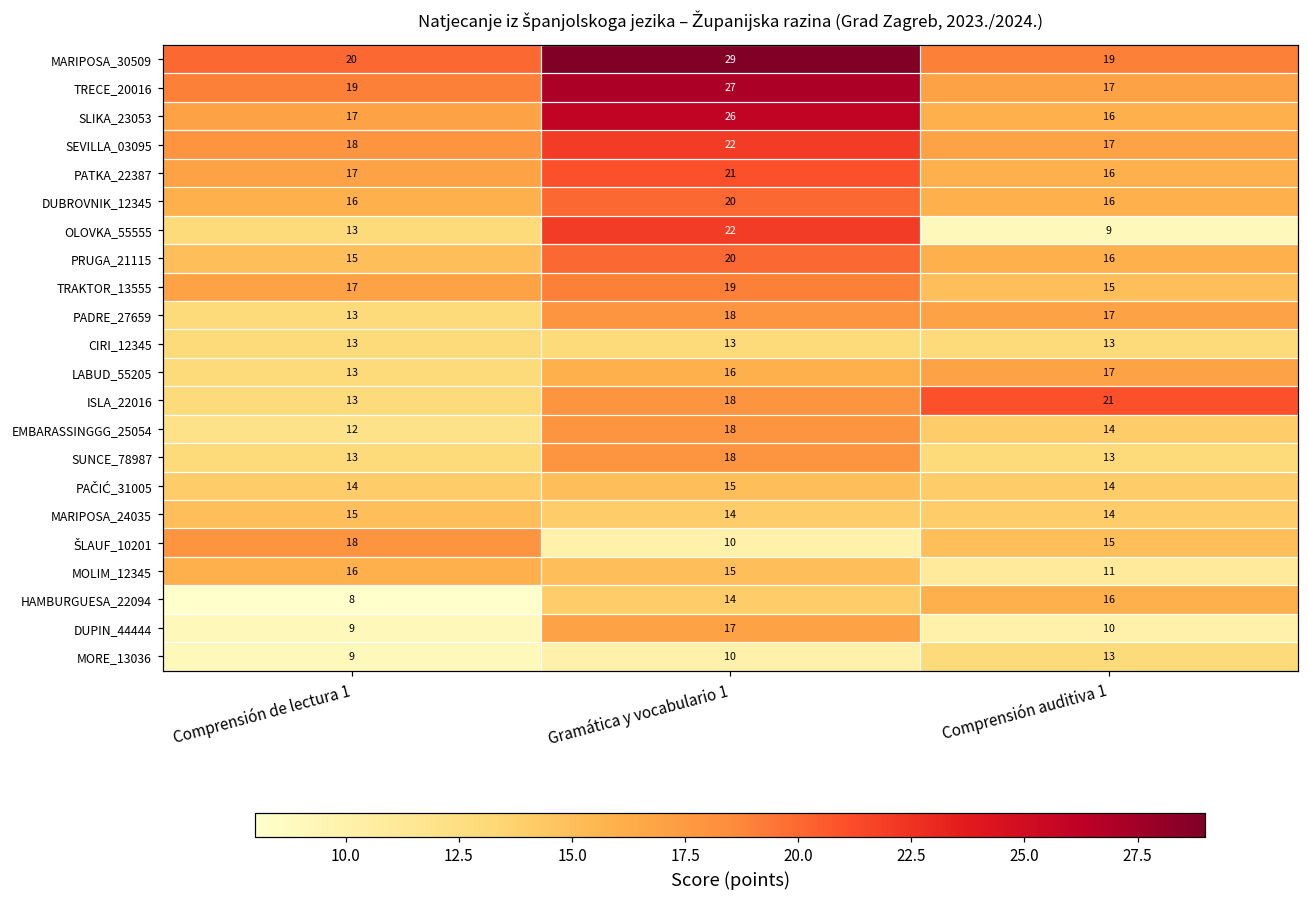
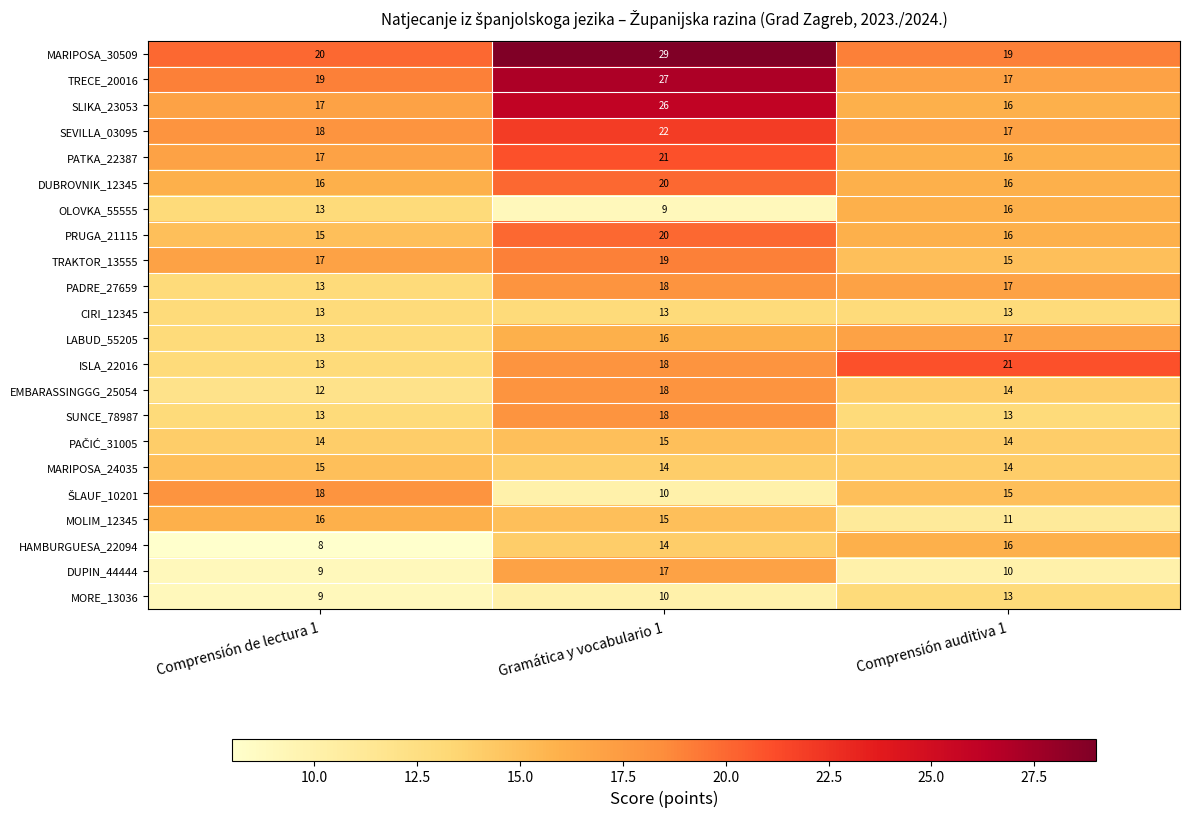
OLOVKA_55555, Gramática y vocabulario 1: 22 -> 9
OLOVKA_55555, Comprensión auditiva 1: 9 -> 16
